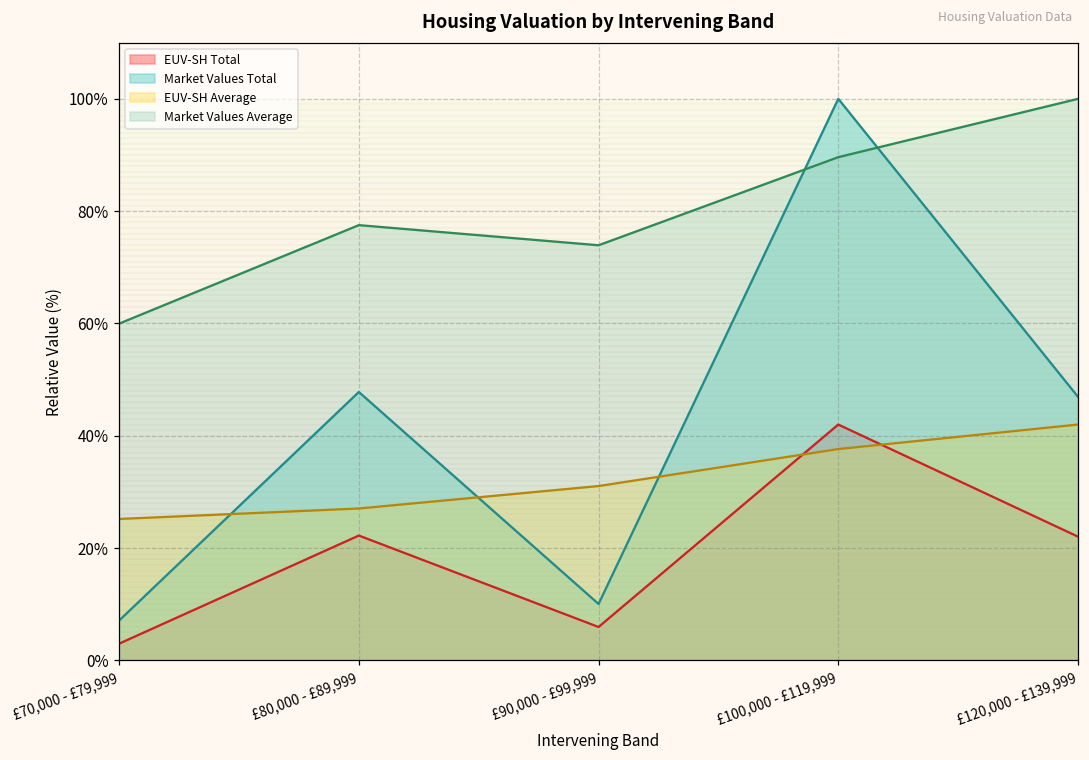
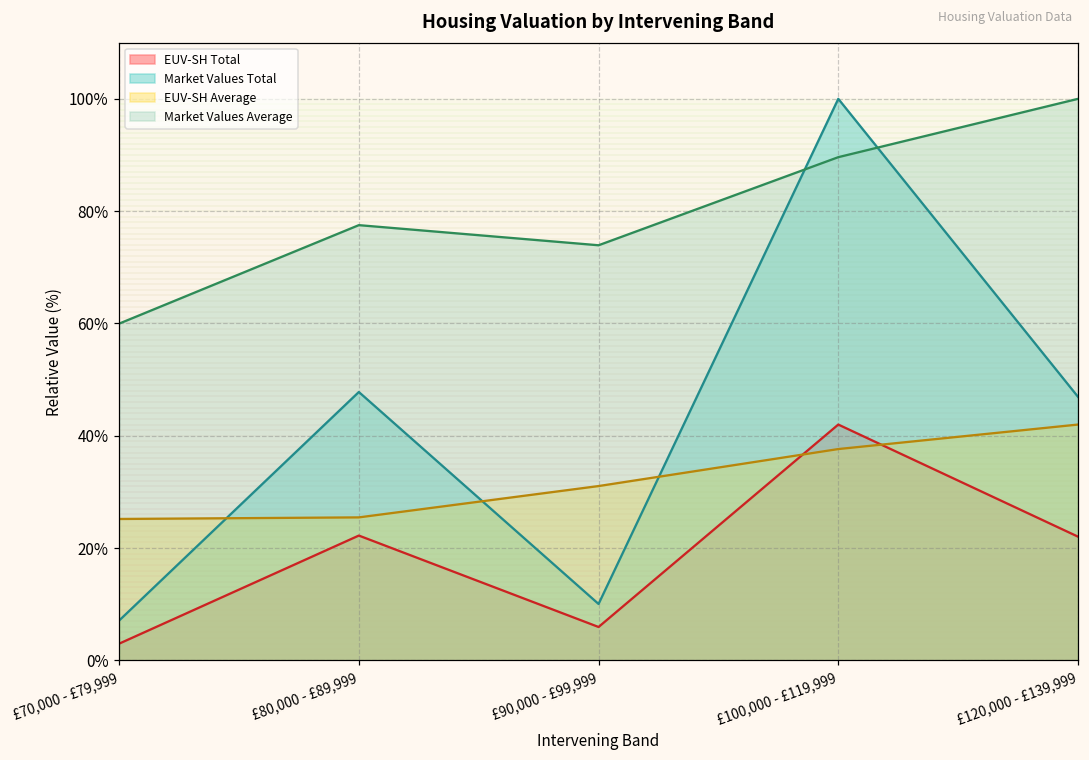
EUV-SH Average, £80,000 - £89,999: 27% -> 25%
